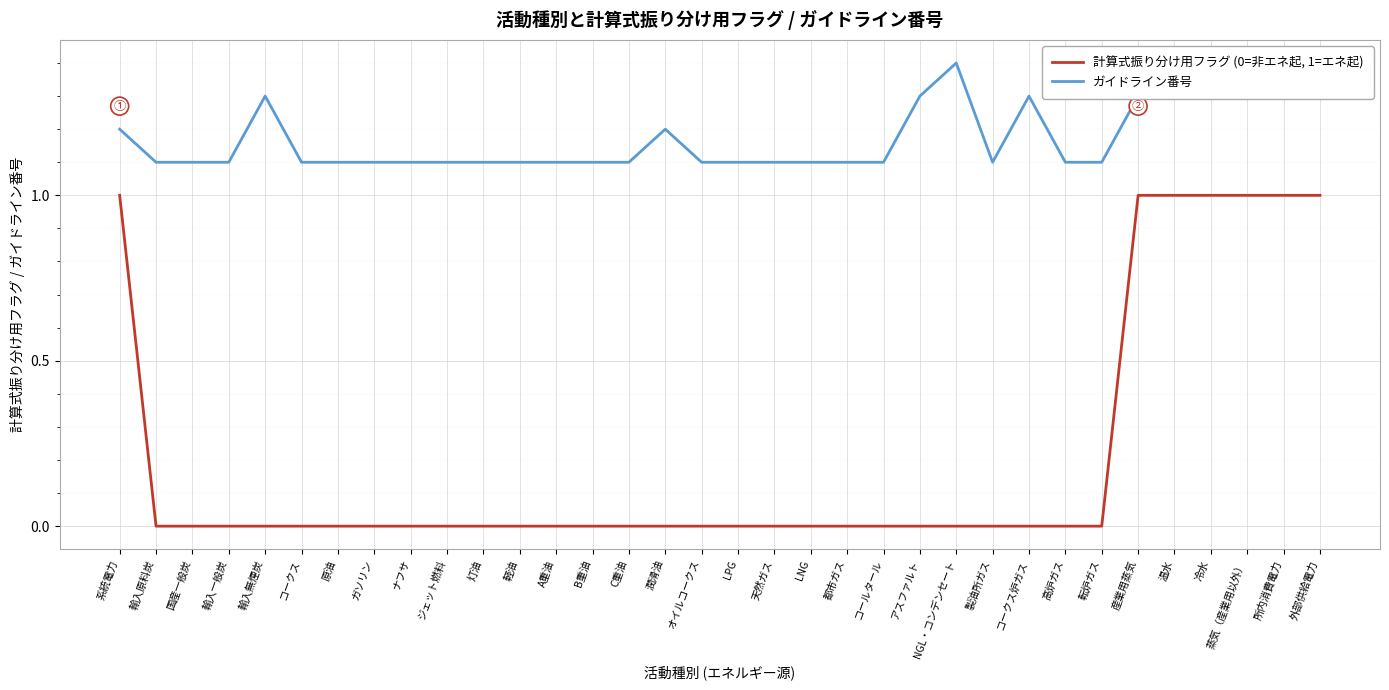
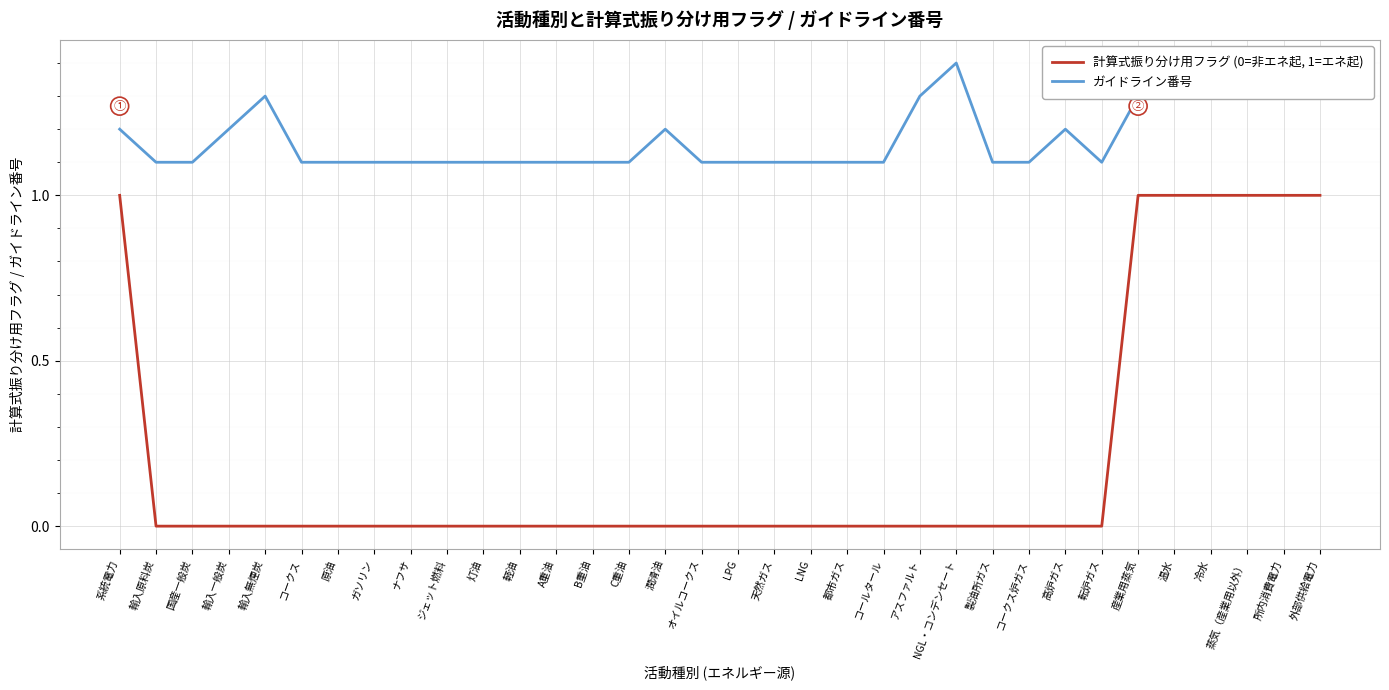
ガイドライン番号, 輸入一般炭: 1.1 -> 1.2
ガイドライン番号, コークス炉ガス: 1.3 -> 1.1
ガイドライン番号, 高炉ガス: 1.1 -> 1.2
